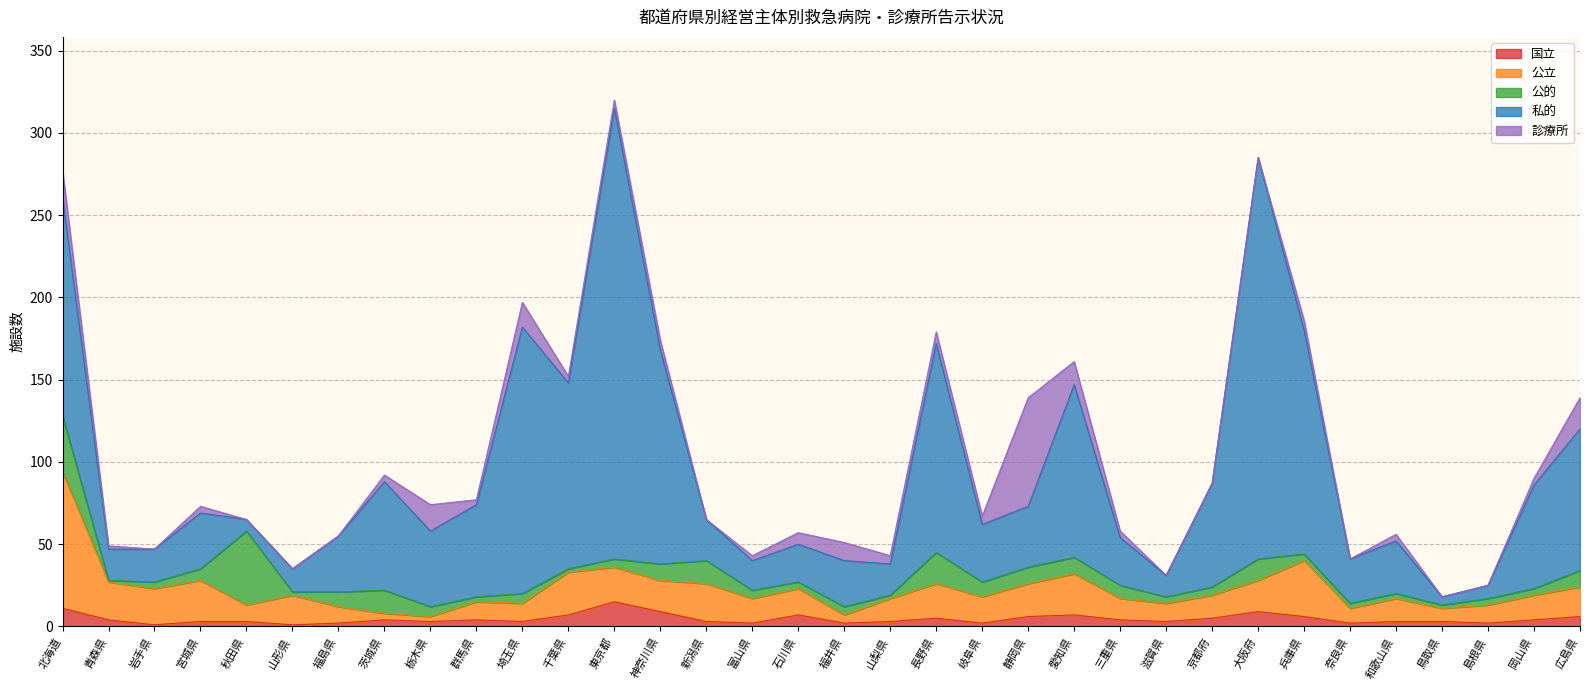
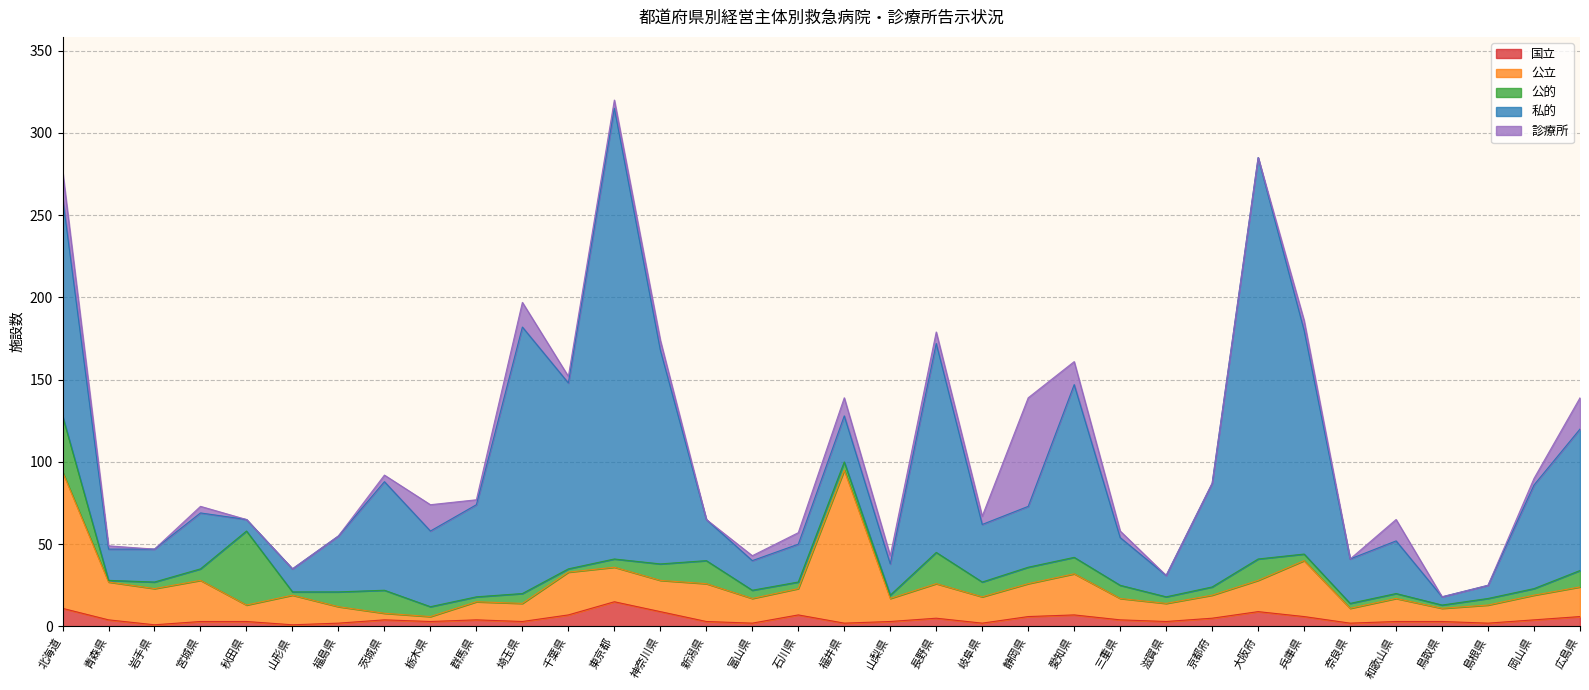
公立, 福井県: 5 -> 93
診療所, 和歌山県: 4 -> 13
